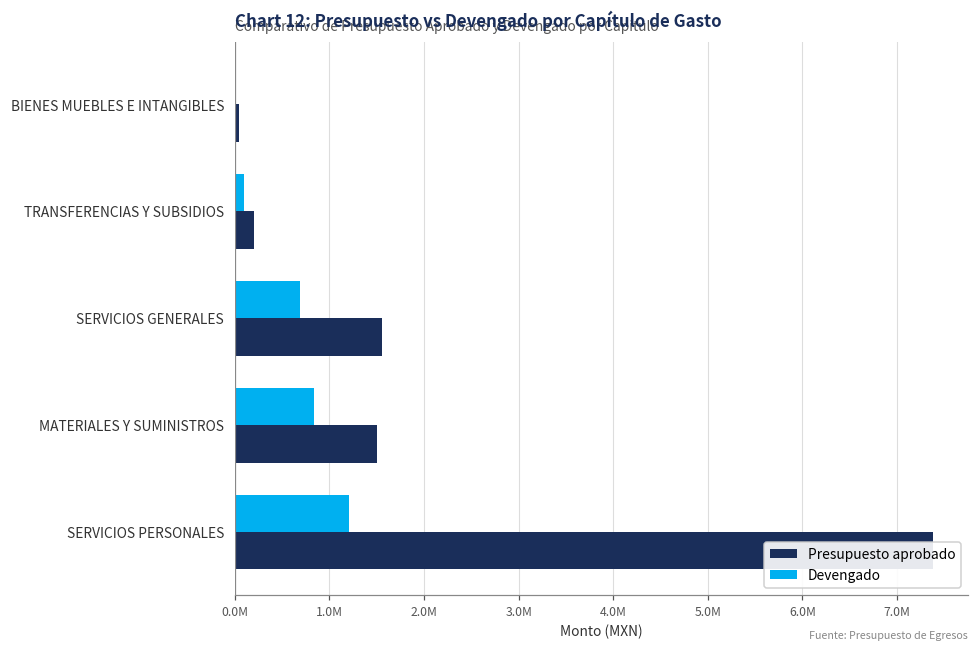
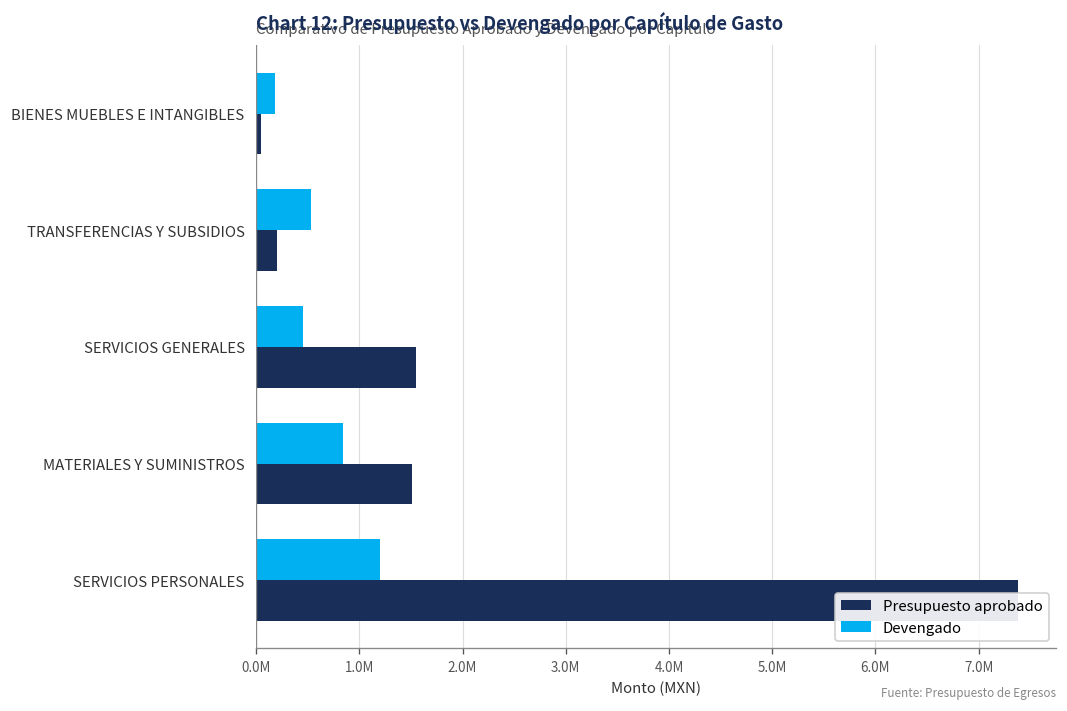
Devengado, BIENES MUEBLES E INTANGIBLES: 0 -> 200000
Devengado, TRANSFERENCIAS Y SUBSIDIOS: 100000 -> 500000
Devengado, SERVICIOS GENERALES: 700000 -> 500000
